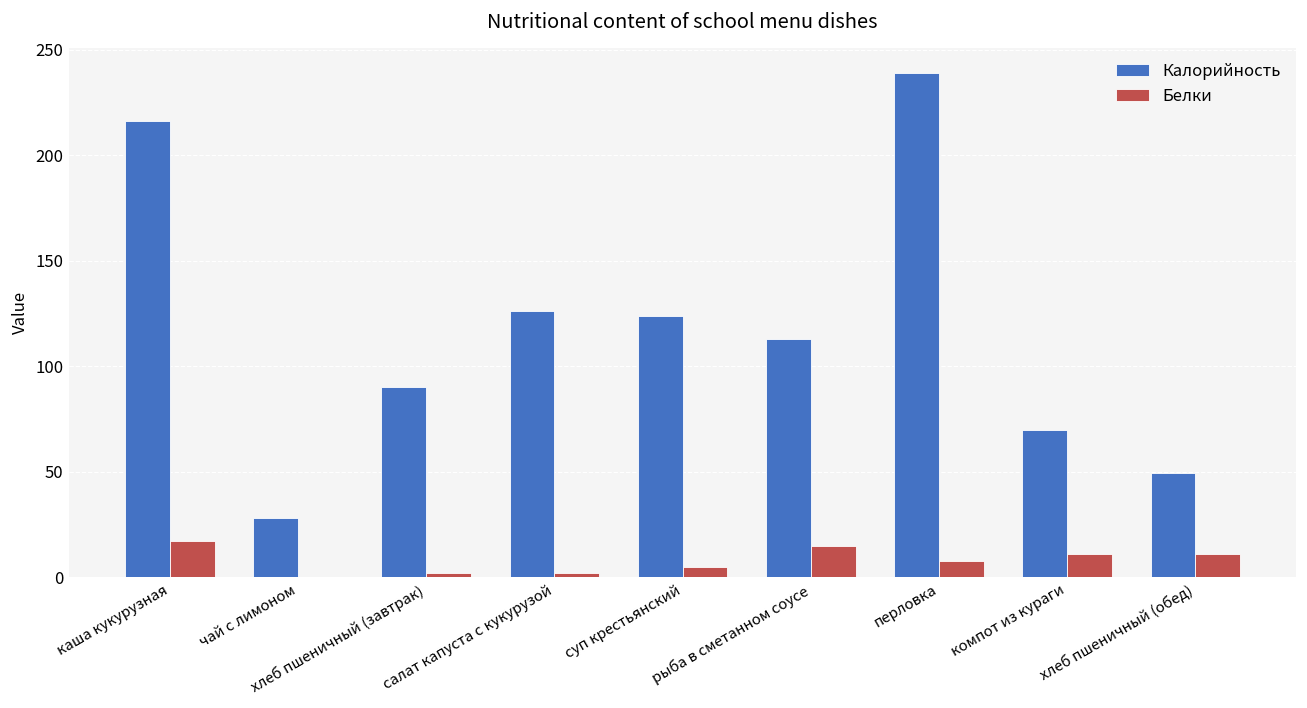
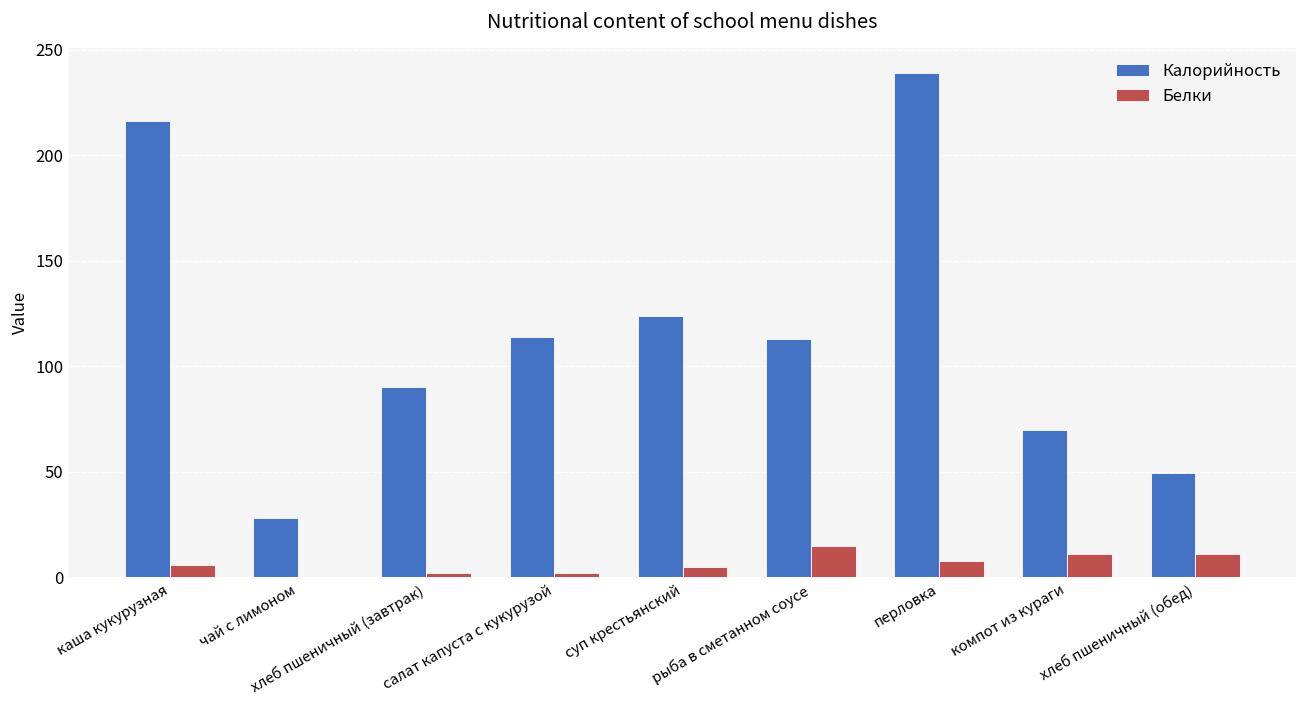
Белки, каша кукурузная: 17 -> 6
Калорийность, салат капуста с кукурузой: 126 -> 114
